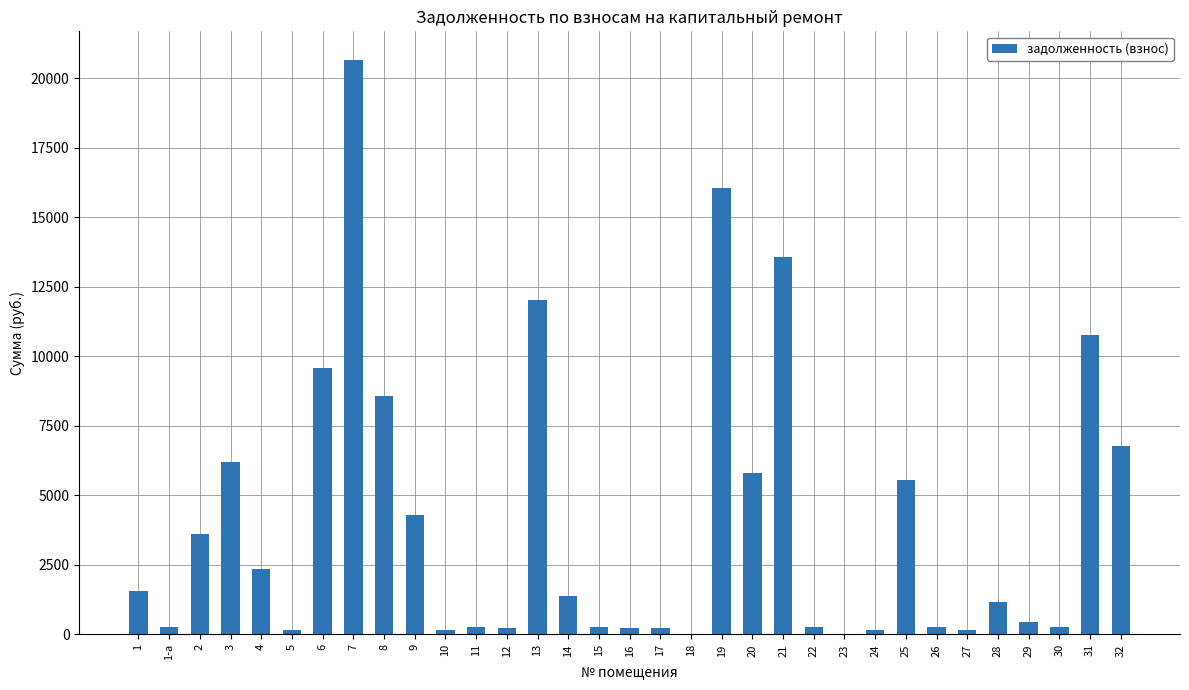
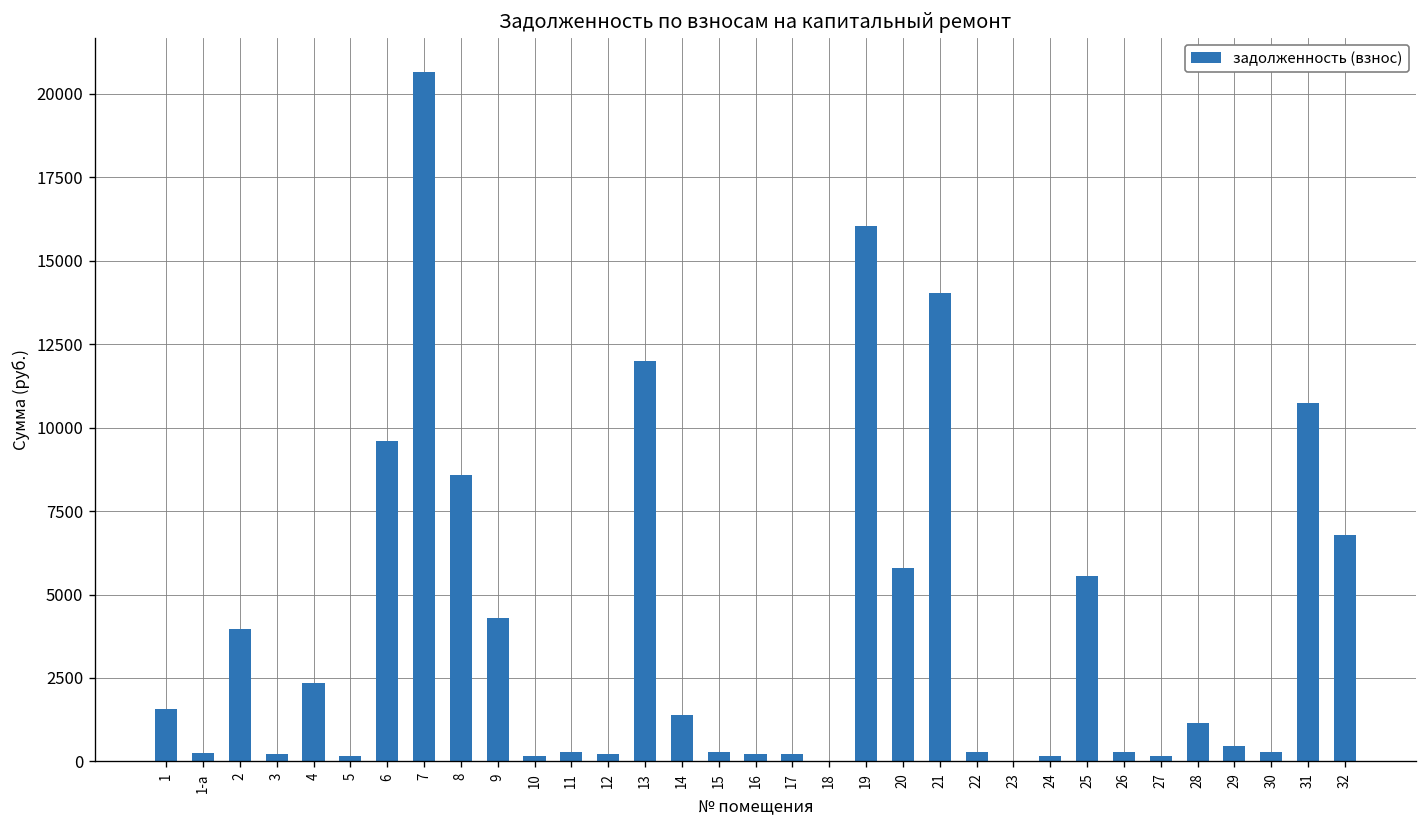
2: 3600 -> 4000
3: 6200 -> 200
21: 13600 -> 14000
